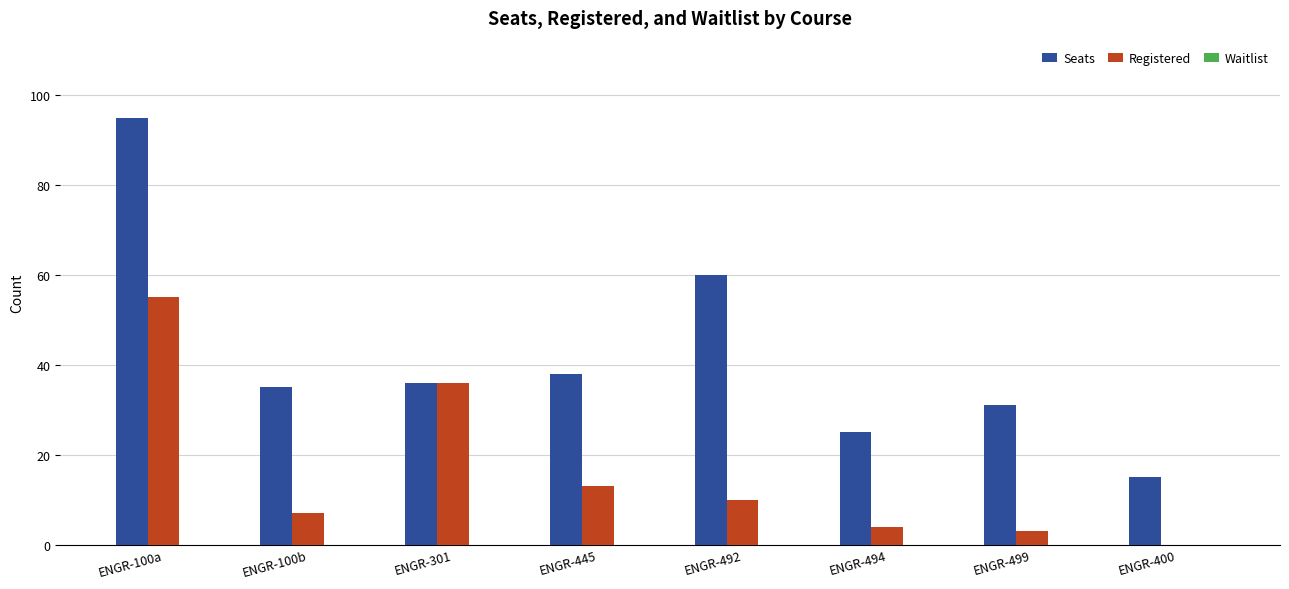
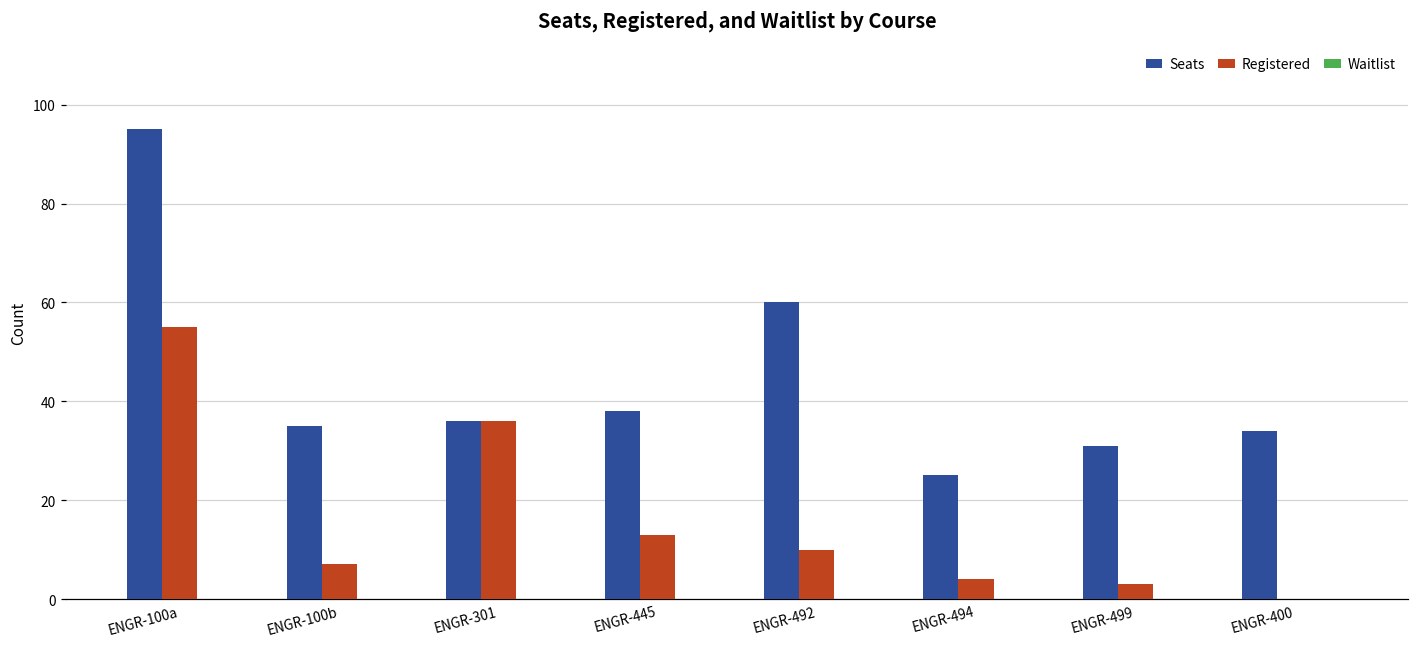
Seats, ENGR-400: 15 -> 34
